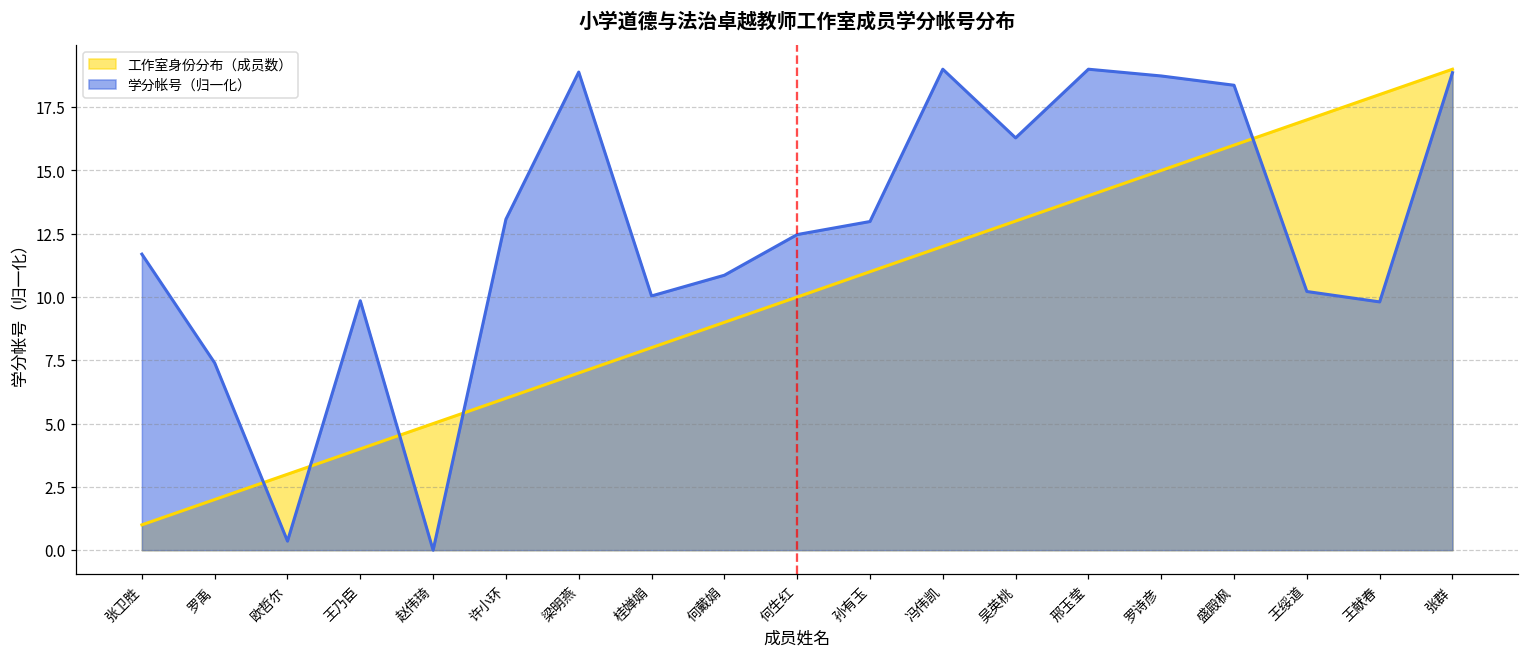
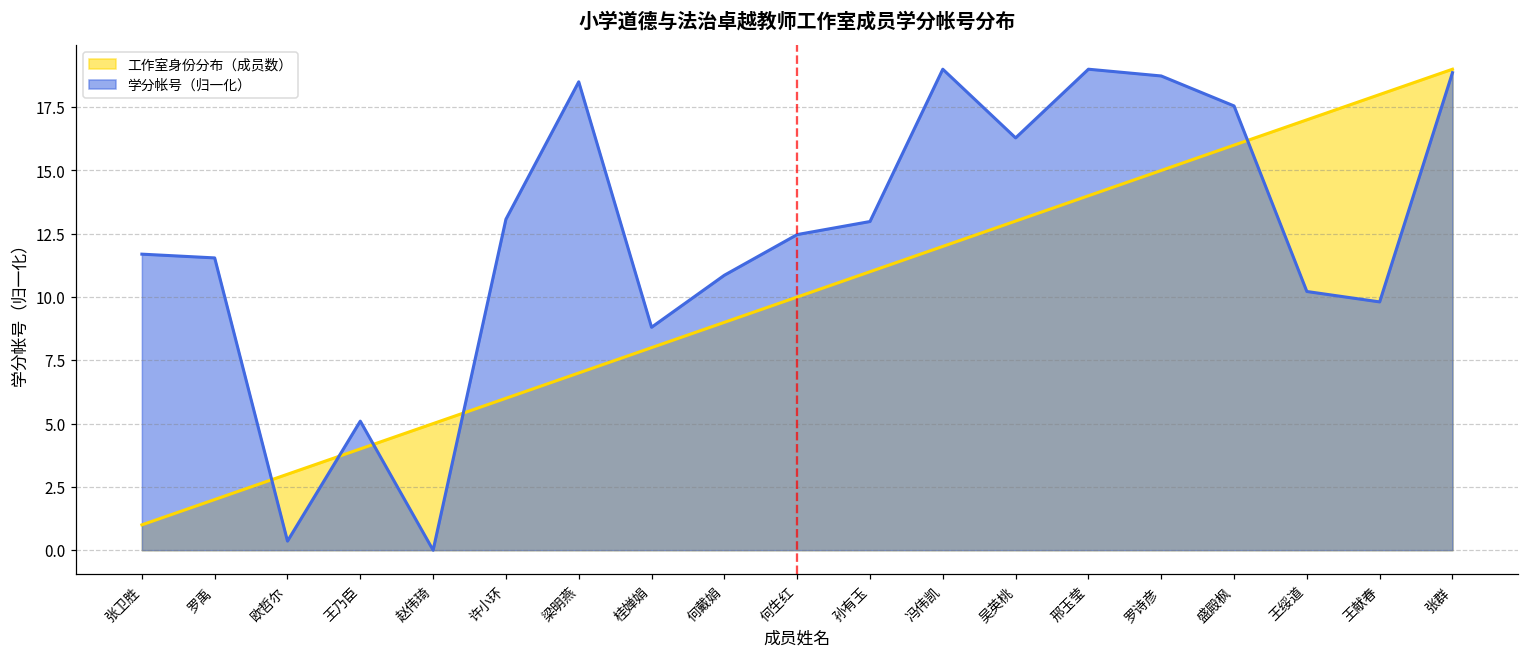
学分帐号（归一化）, 罗禹: 7.4 -> 11.5
学分帐号（归一化）, 王乃臣: 9.9 -> 5.1
学分帐号（归一化）, 梁明燕: 18.9 -> 18.5
学分帐号（归一化）, 桂婵娟: 10.0 -> 8.8
学分帐号（归一化）, 盛殿枫: 18.4 -> 17.5
